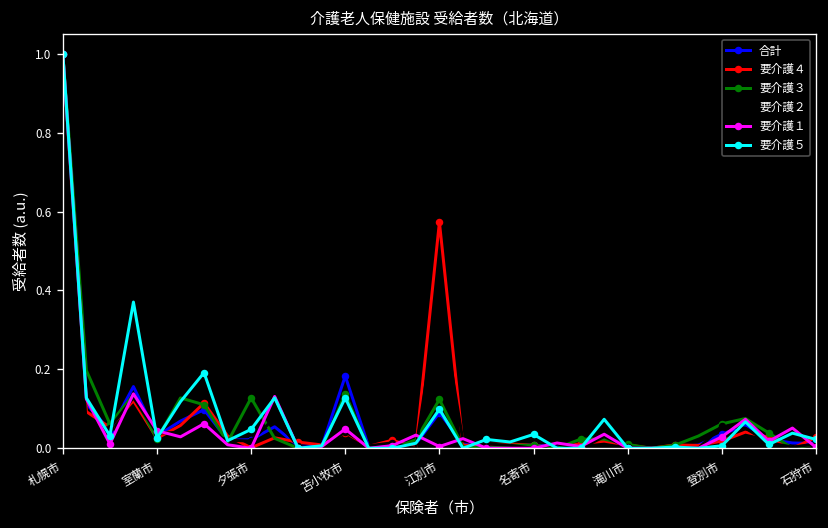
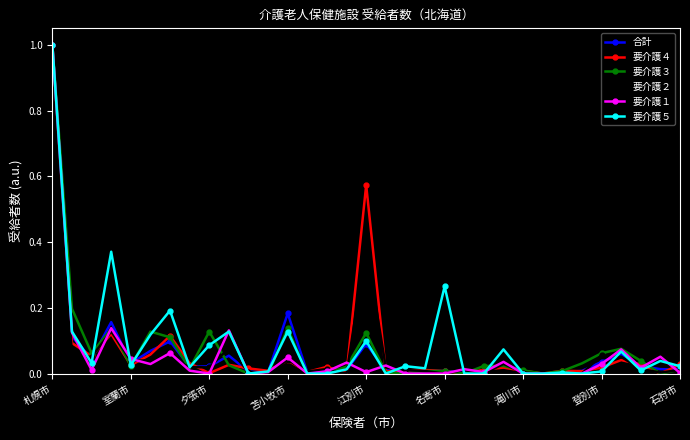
要介護５, 夕張市: 0.05 -> 0.09
要介護５, 名寄市: 0.04 -> 0.27
